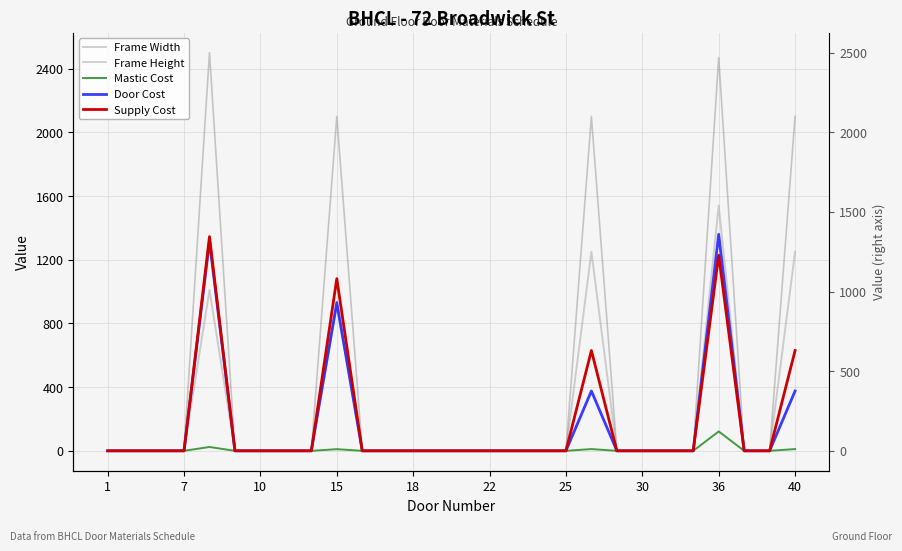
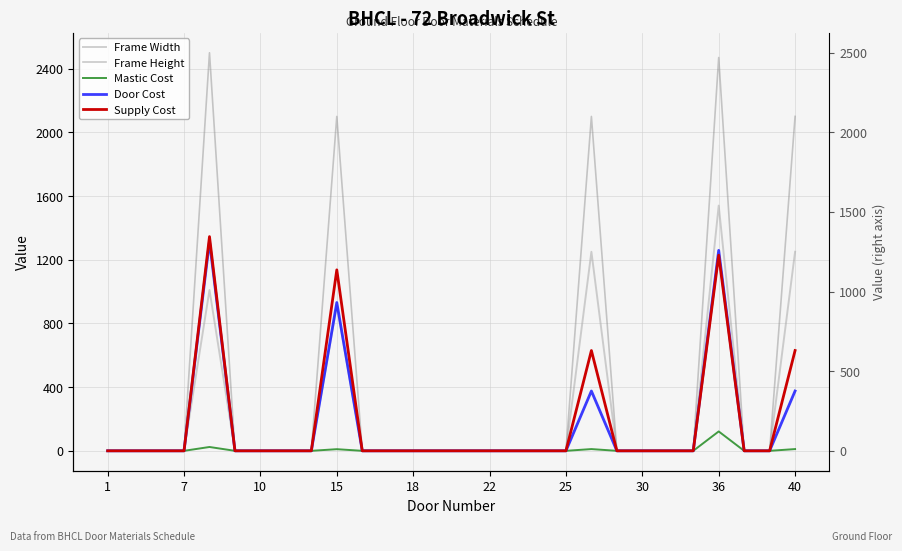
Supply Cost, 15: 1080 -> 1140
Door Cost, 36: 1360 -> 1260
